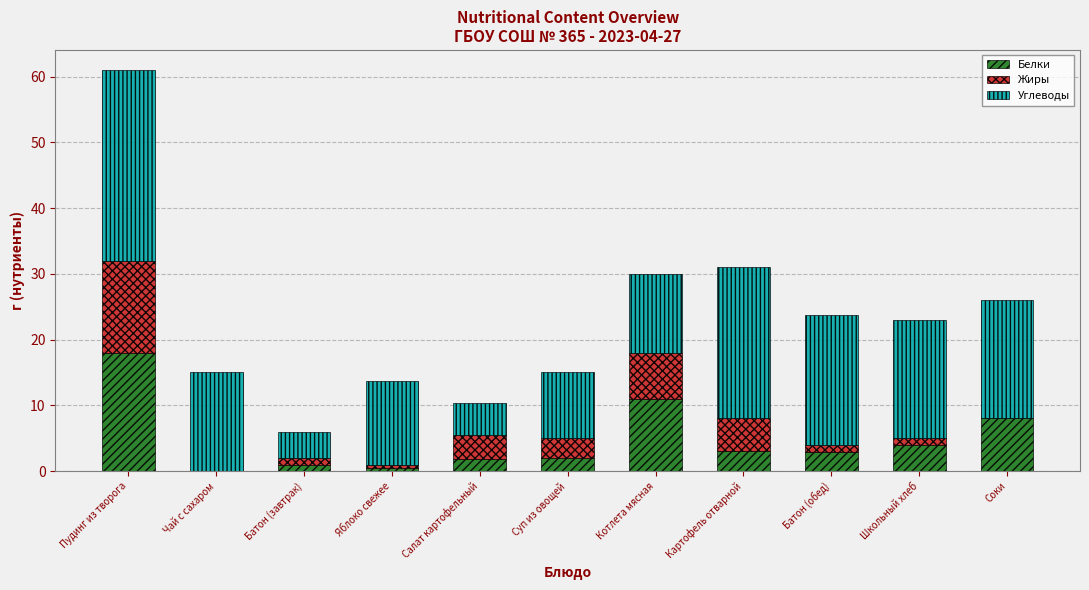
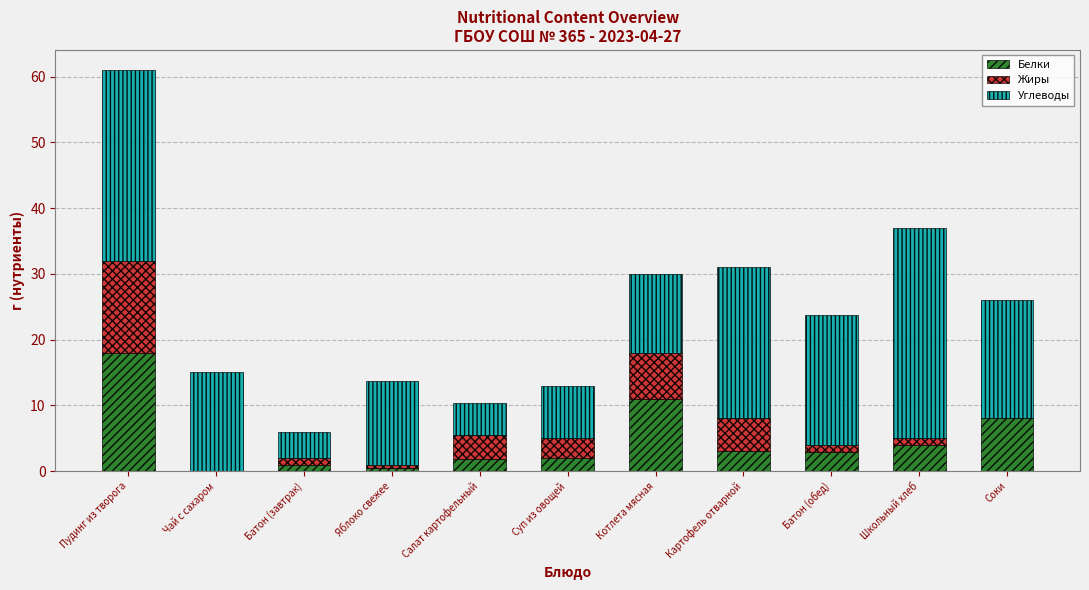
Углеводы, Суп из овощей: 10 -> 8
Углеводы, Школьный хлеб: 18 -> 32
